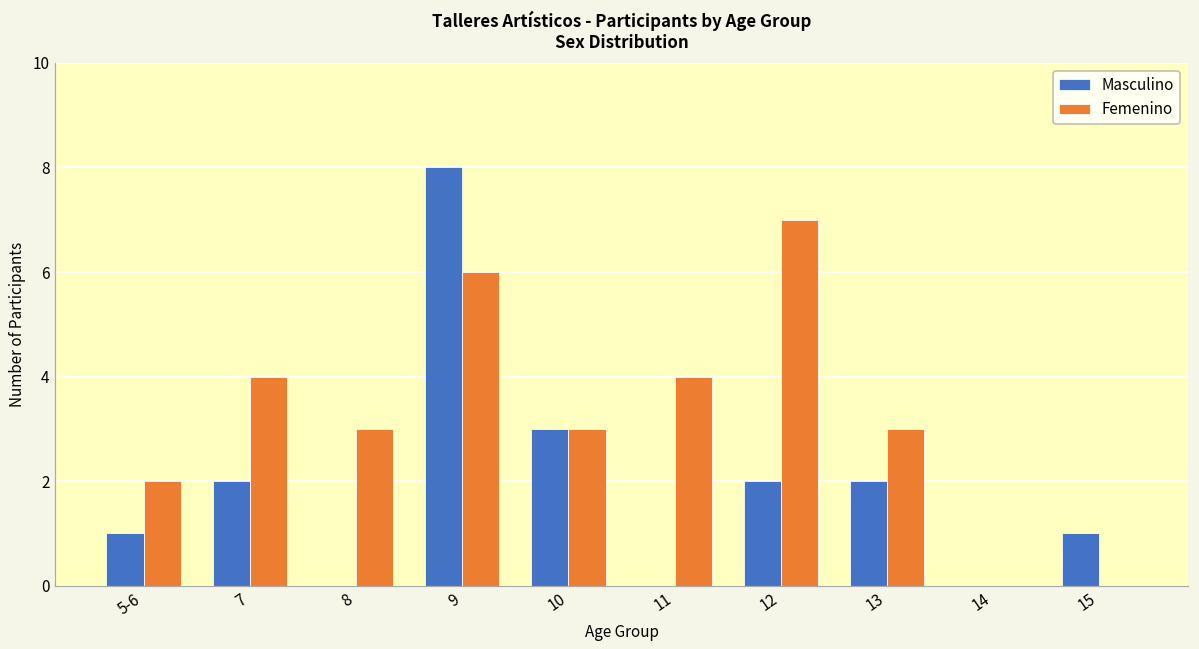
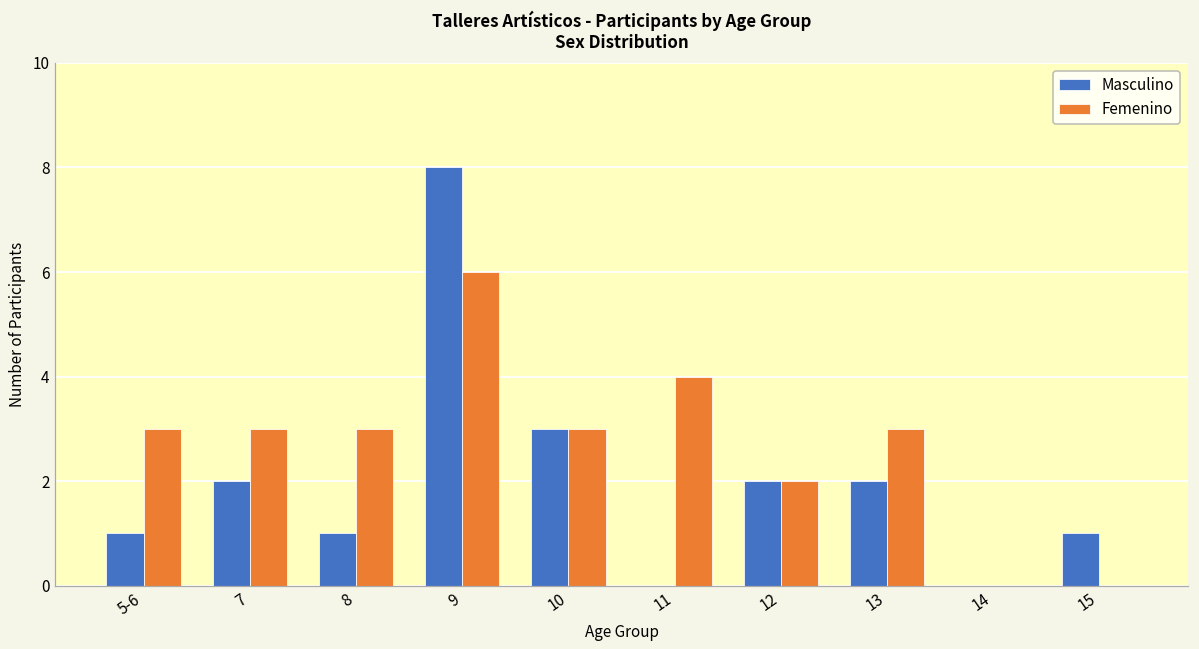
Femenino, 5-6: 2 -> 3
Femenino, 7: 4 -> 3
Masculino, 8: 0 -> 1
Femenino, 12: 7 -> 2
